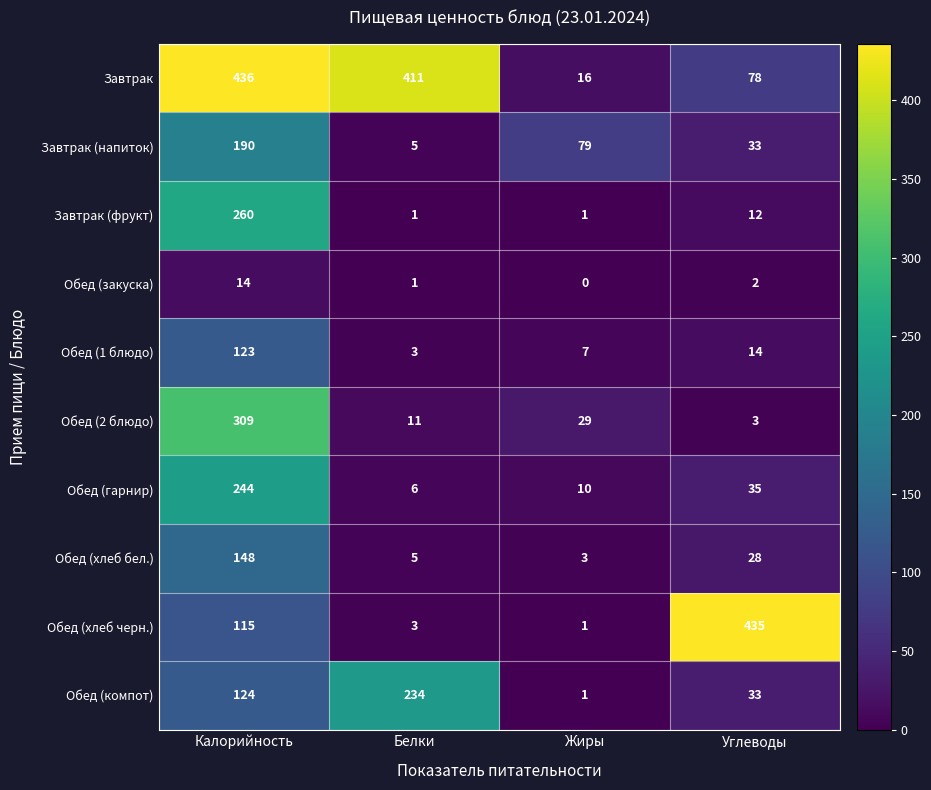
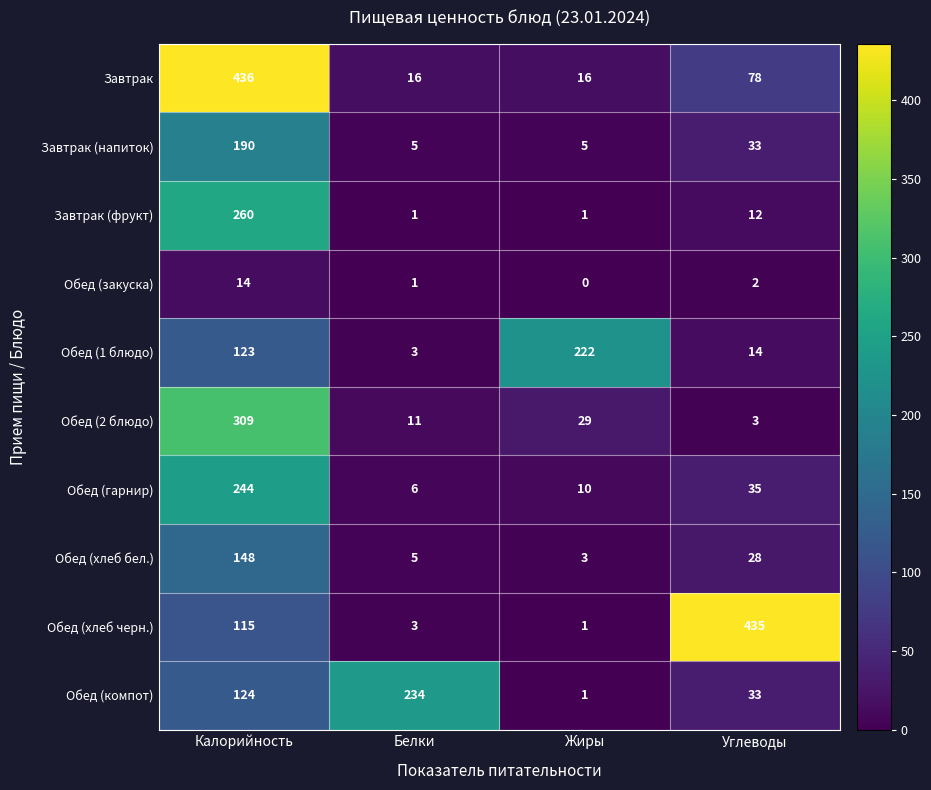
Завтрак, Белки: 411 -> 16
Завтрак (напиток), Жиры: 79 -> 5
Обед (1 блюдо), Жиры: 7 -> 222
